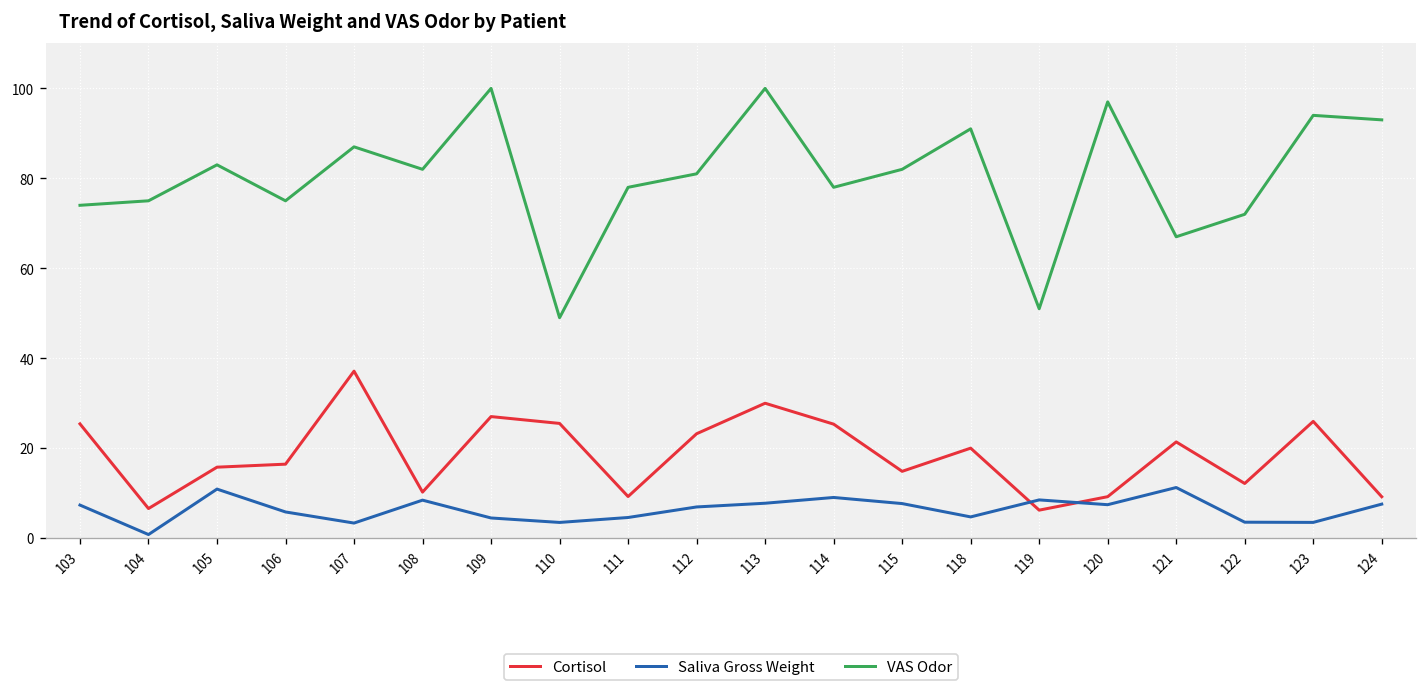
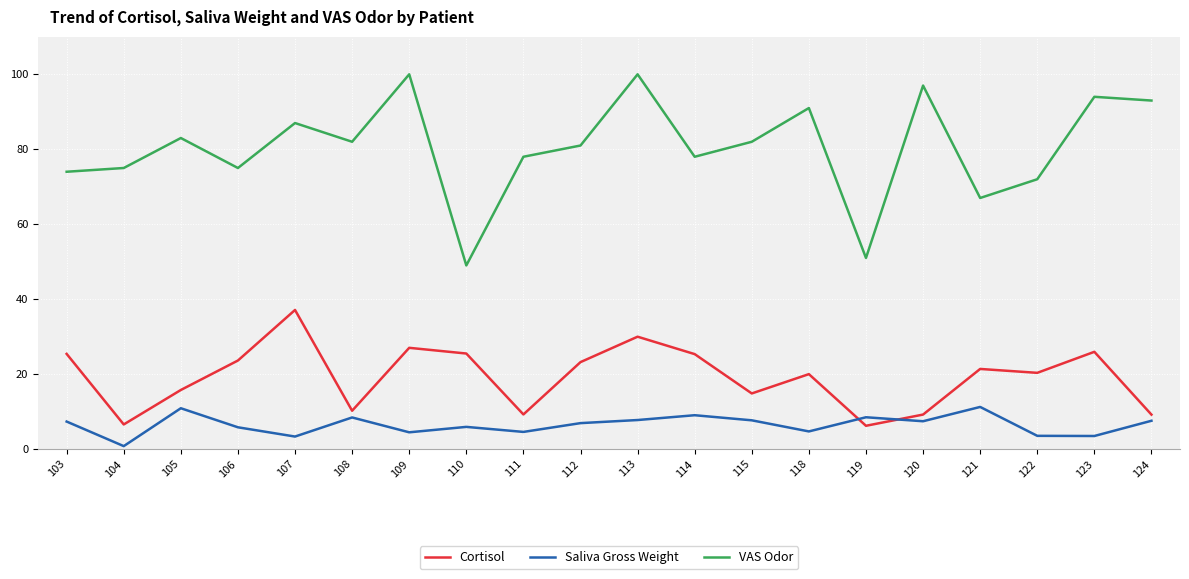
Cortisol, 106: 16 -> 24
Saliva Gross Weight, 110: 3 -> 6
Cortisol, 122: 12 -> 20
